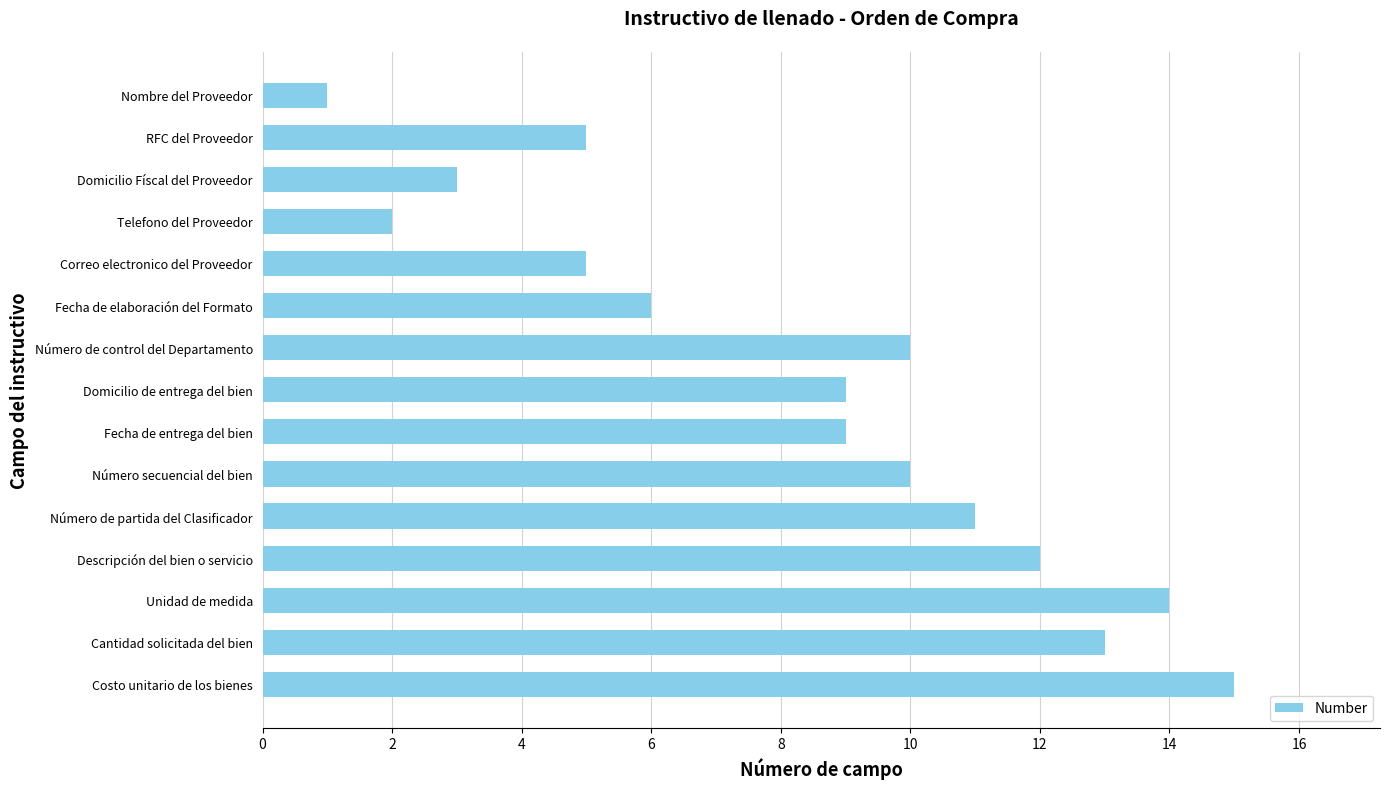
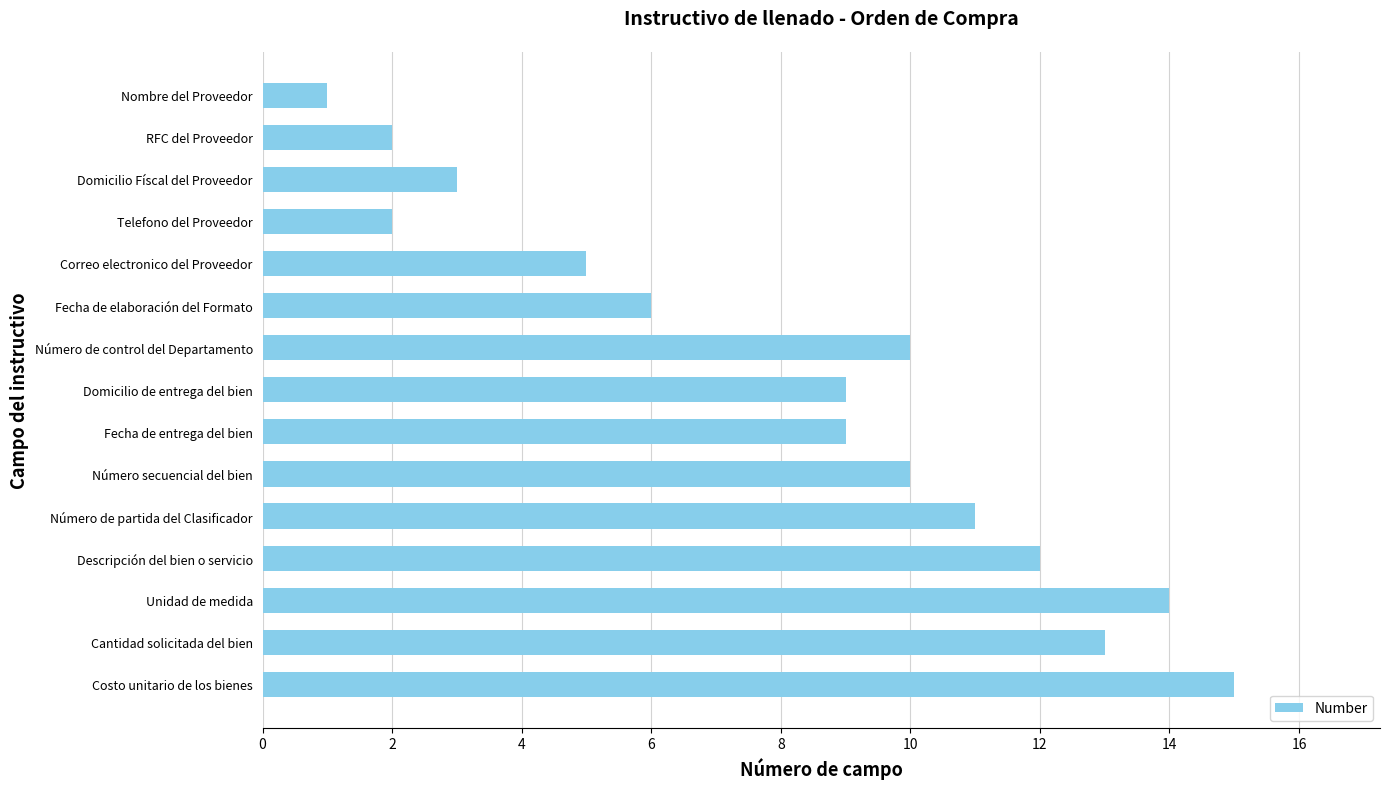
RFC del Proveedor: 5 -> 2
